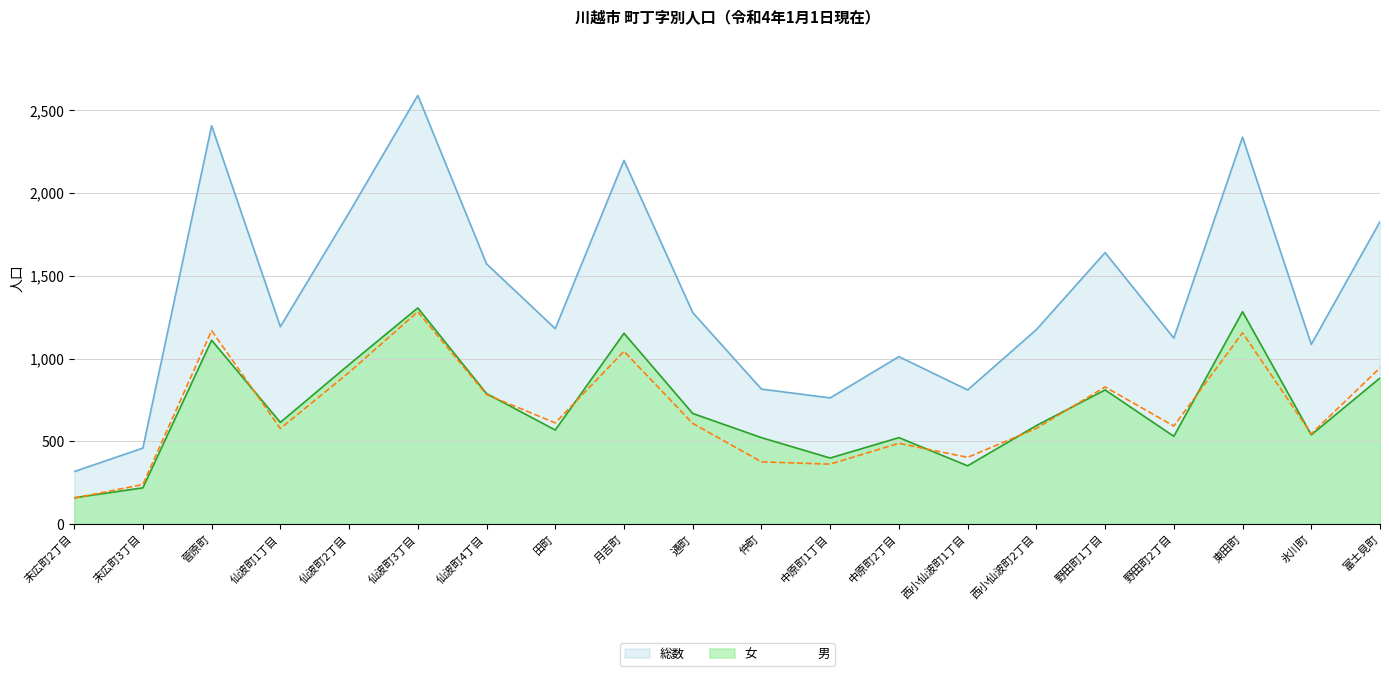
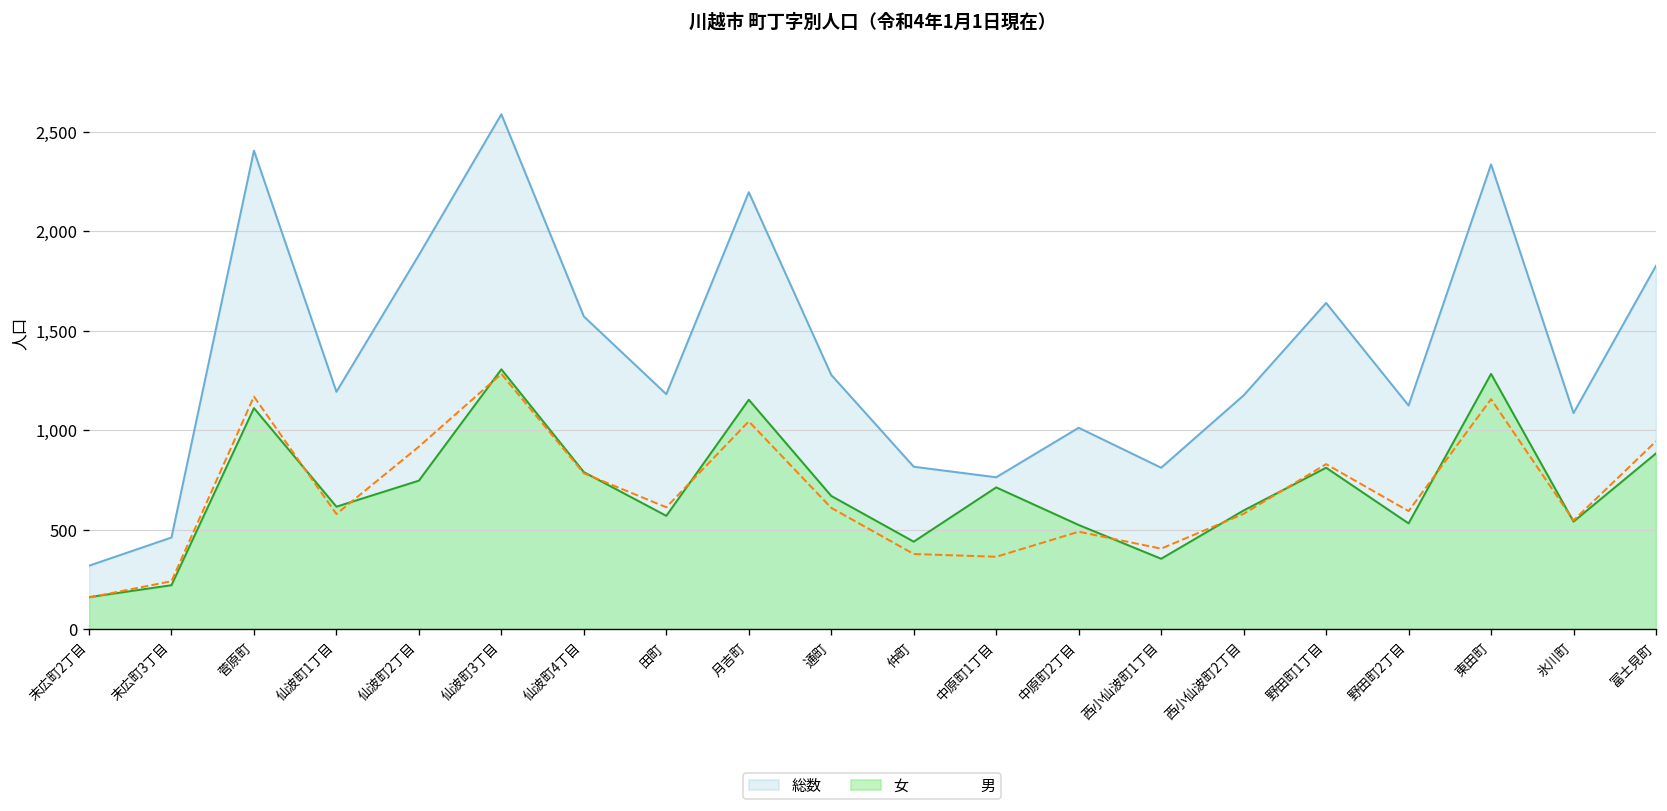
女, 仙波町2丁目: 960 -> 750
女, 仲町: 520 -> 440
女, 中原町1丁目: 400 -> 710
